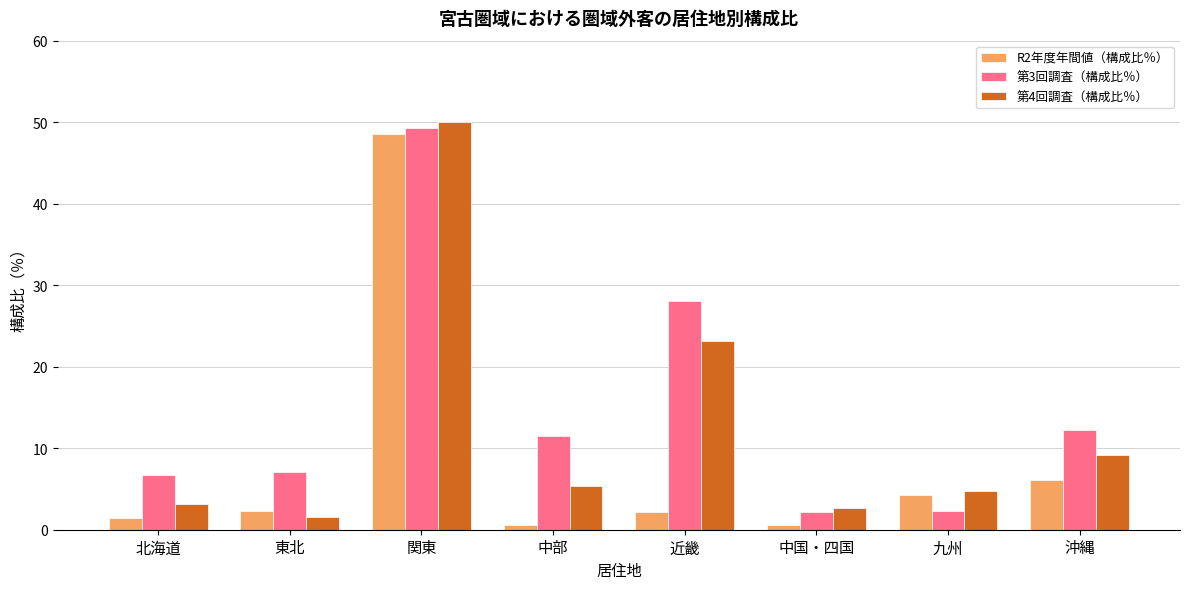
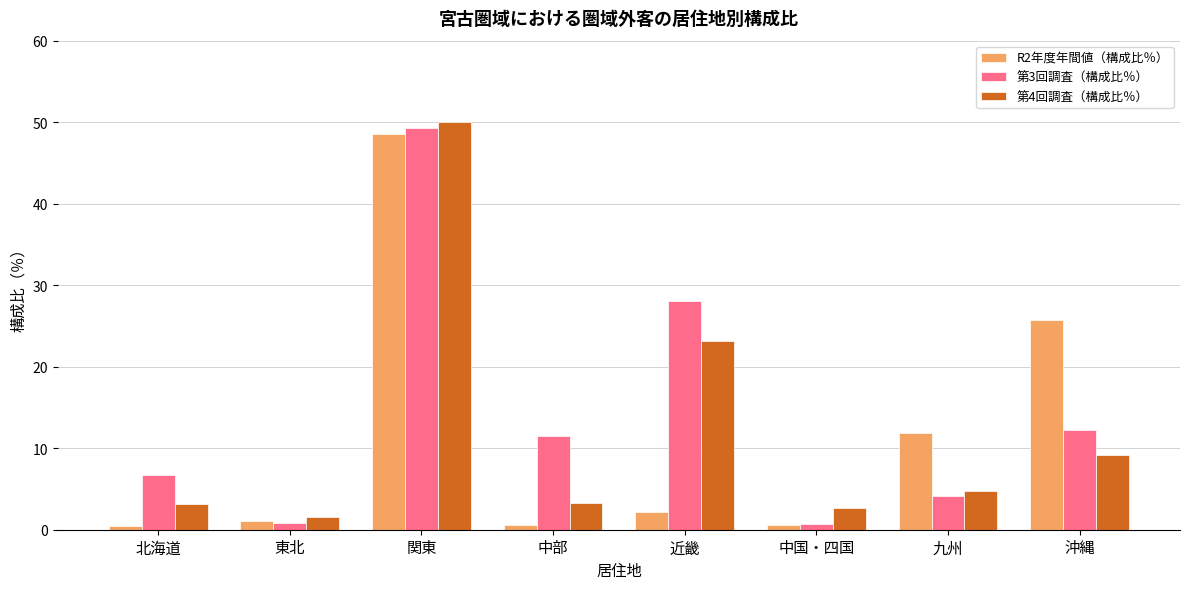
R2年度年間値（構成比％）, 北海道: 1 -> 0
R2年度年間値（構成比％）, 東北: 2 -> 1
第3回調査（構成比％）, 東北: 7 -> 1
第4回調査（構成比％）, 中部: 5 -> 3
第3回調査（構成比％）, 中国・四国: 2 -> 1
R2年度年間値（構成比％）, 九州: 4 -> 12
第3回調査（構成比％）, 九州: 2 -> 4
R2年度年間値（構成比％）, 沖縄: 6 -> 26
